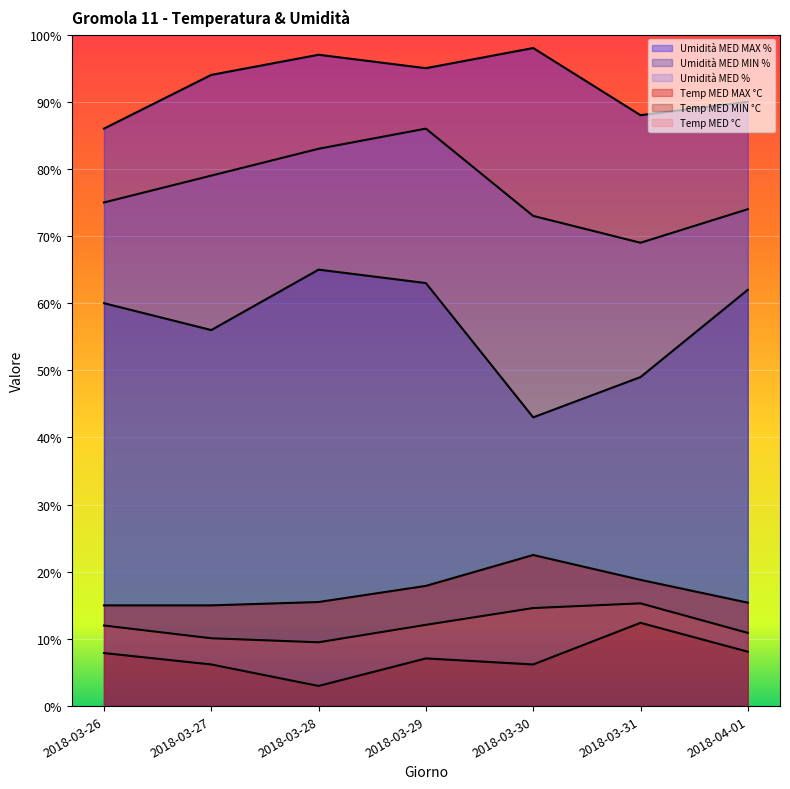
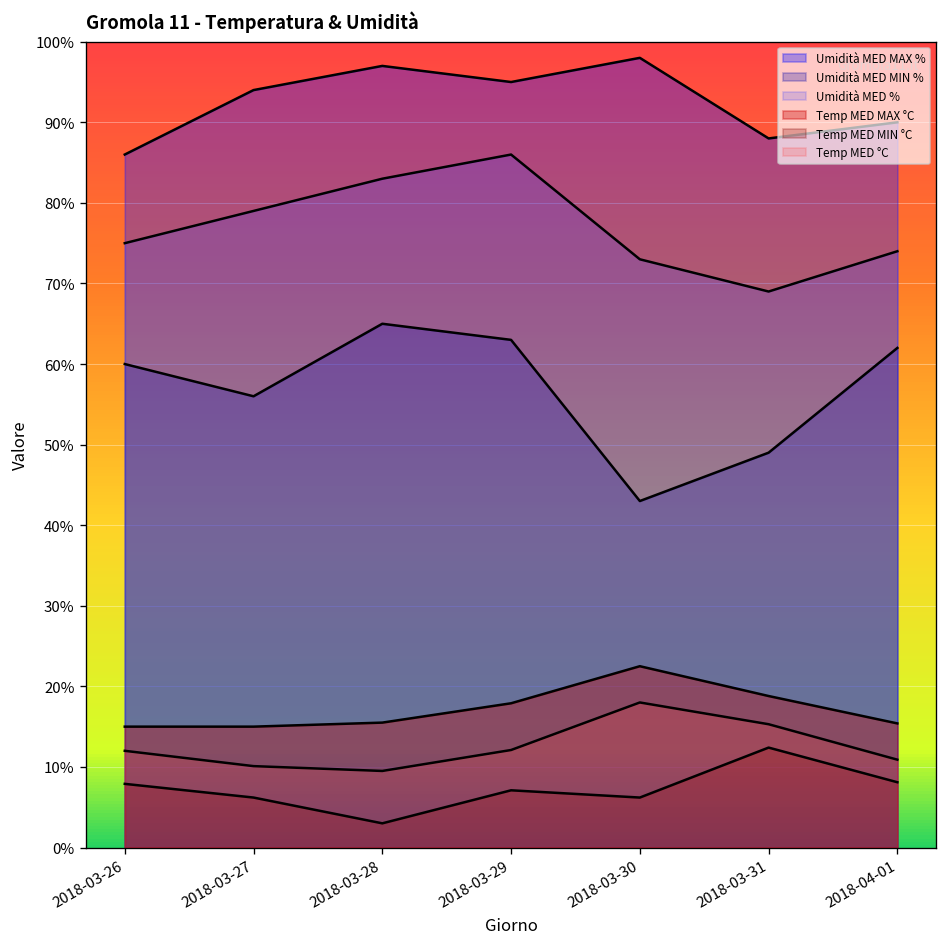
Temp MED °C, 2018-03-30: 15% -> 18%
